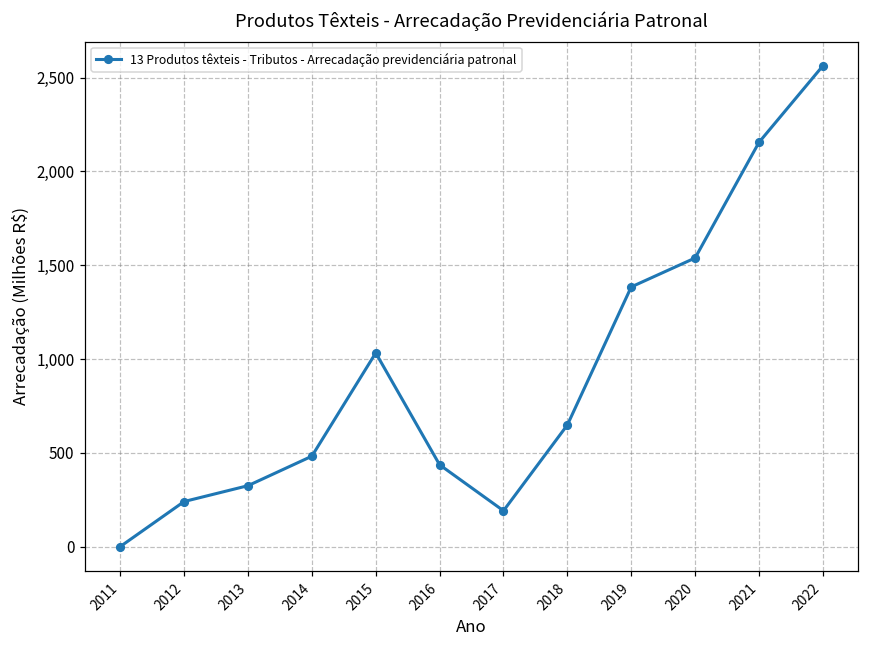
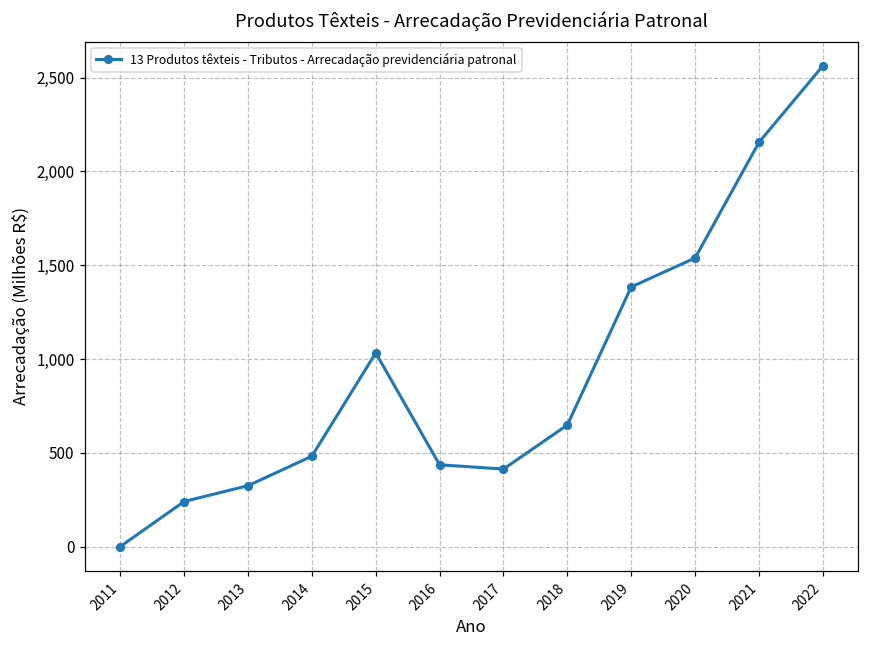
2017: 190 -> 410
